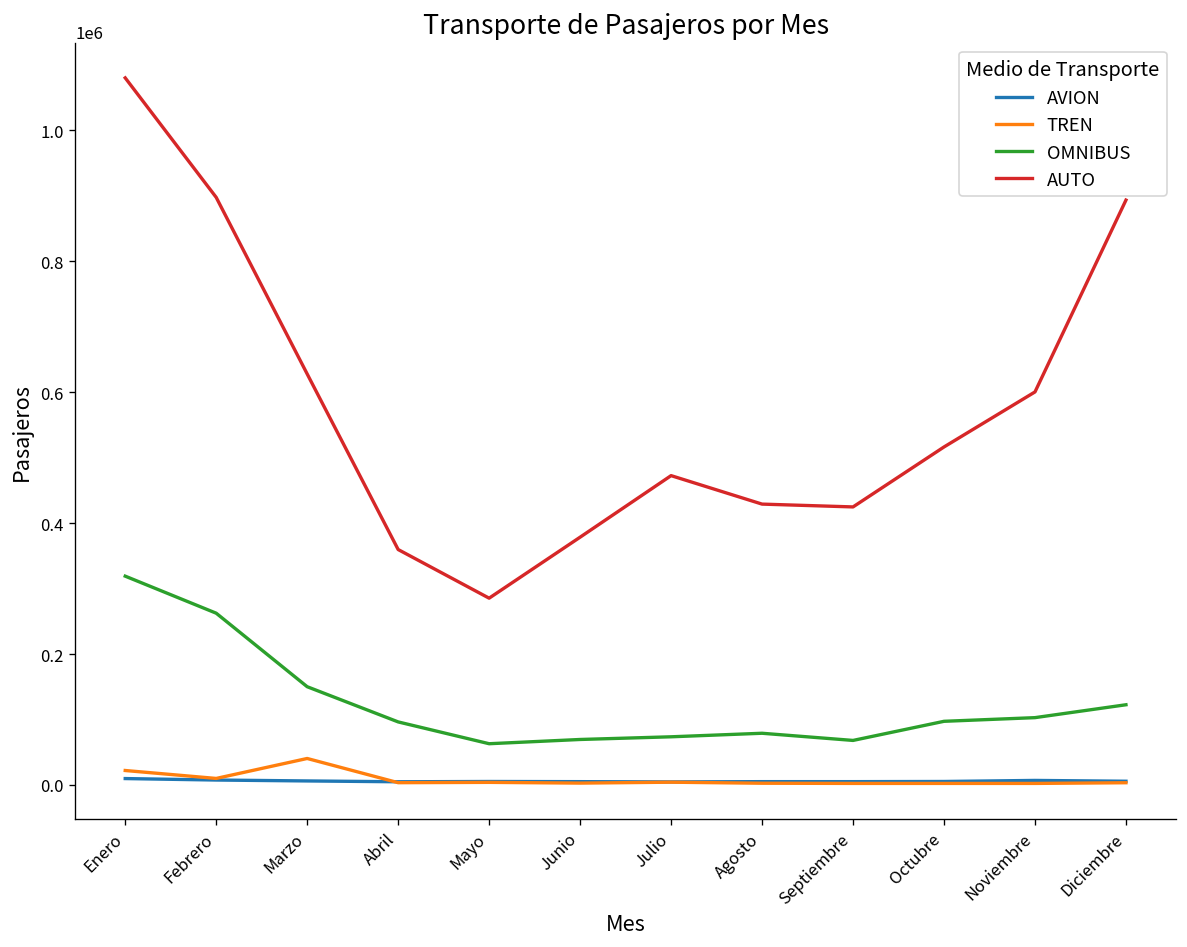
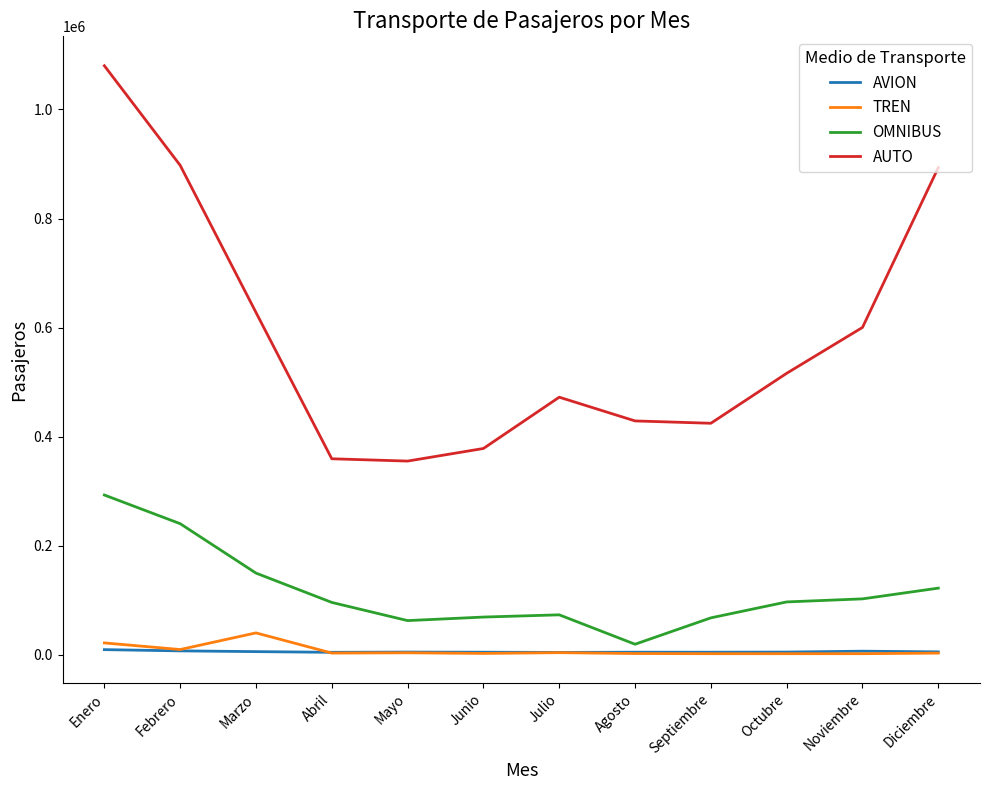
OMNIBUS, Enero: 320000 -> 290000
OMNIBUS, Febrero: 260000 -> 240000
AUTO, Mayo: 290000 -> 360000
OMNIBUS, Agosto: 80000 -> 20000
